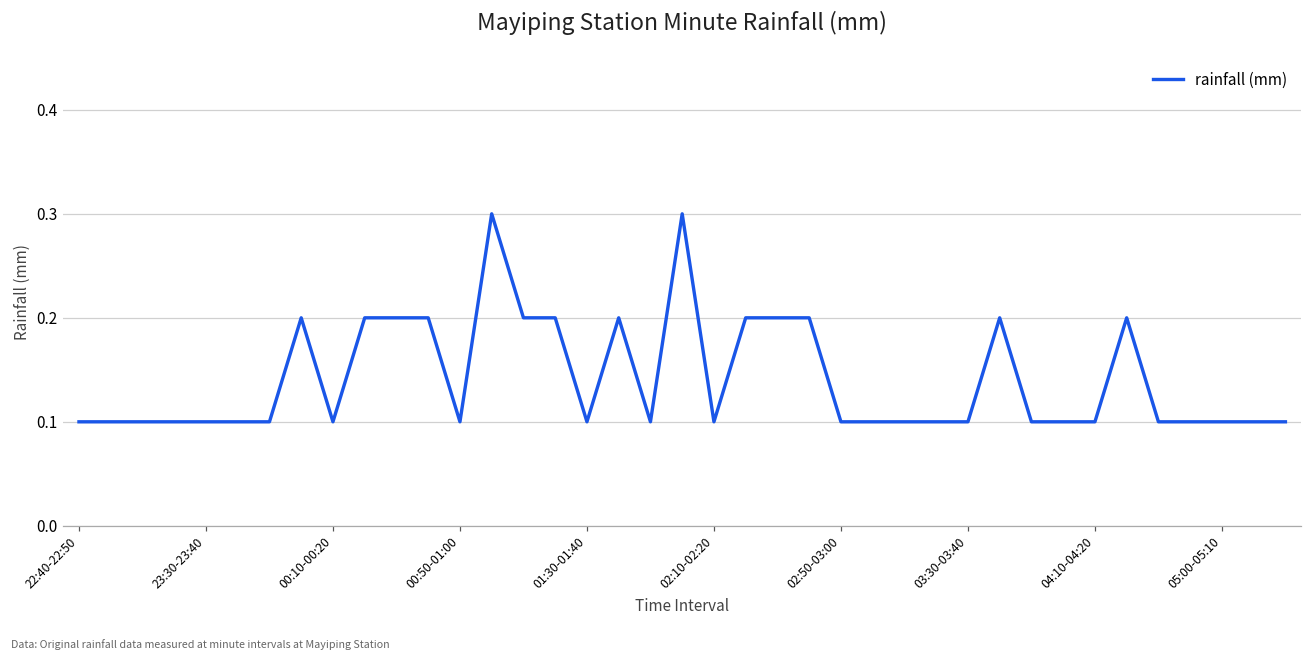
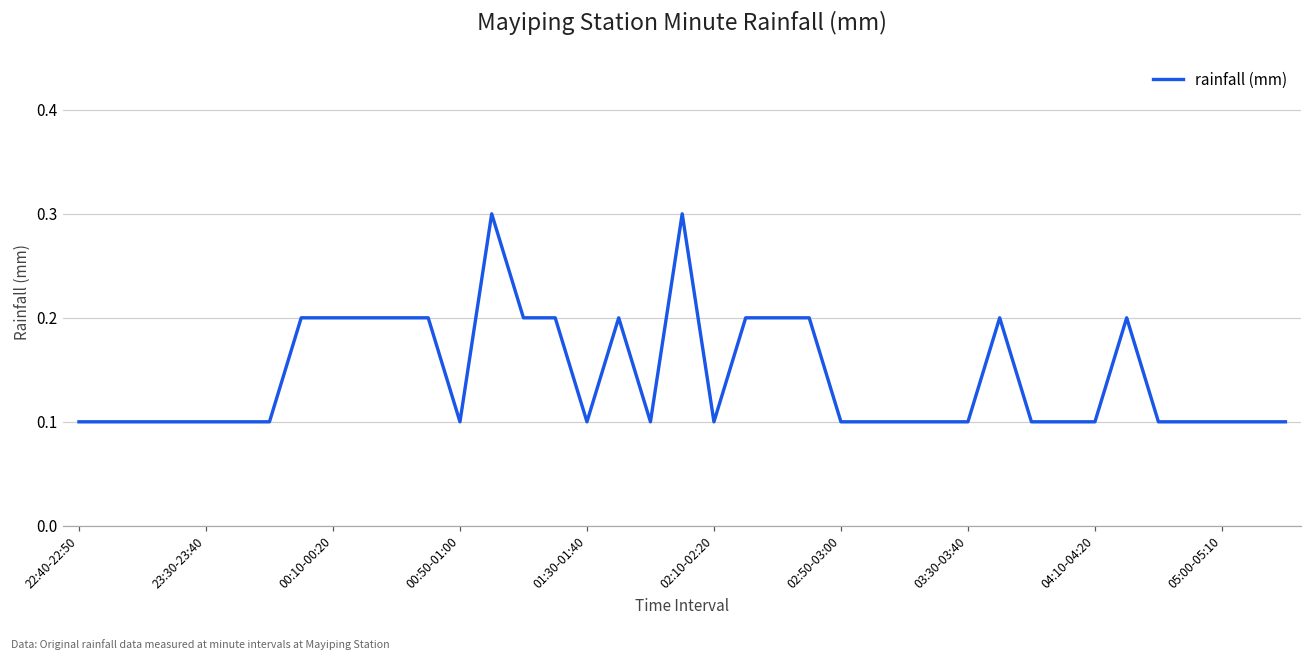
00:10-00:20: 0.1 -> 0.2
